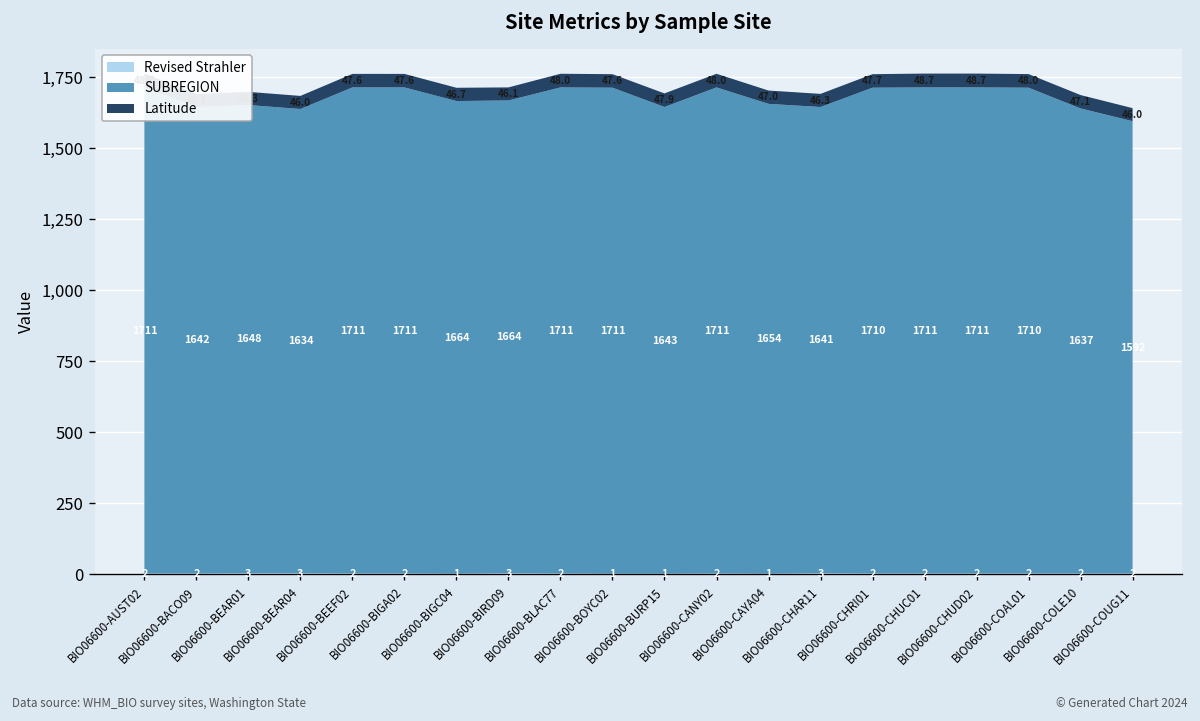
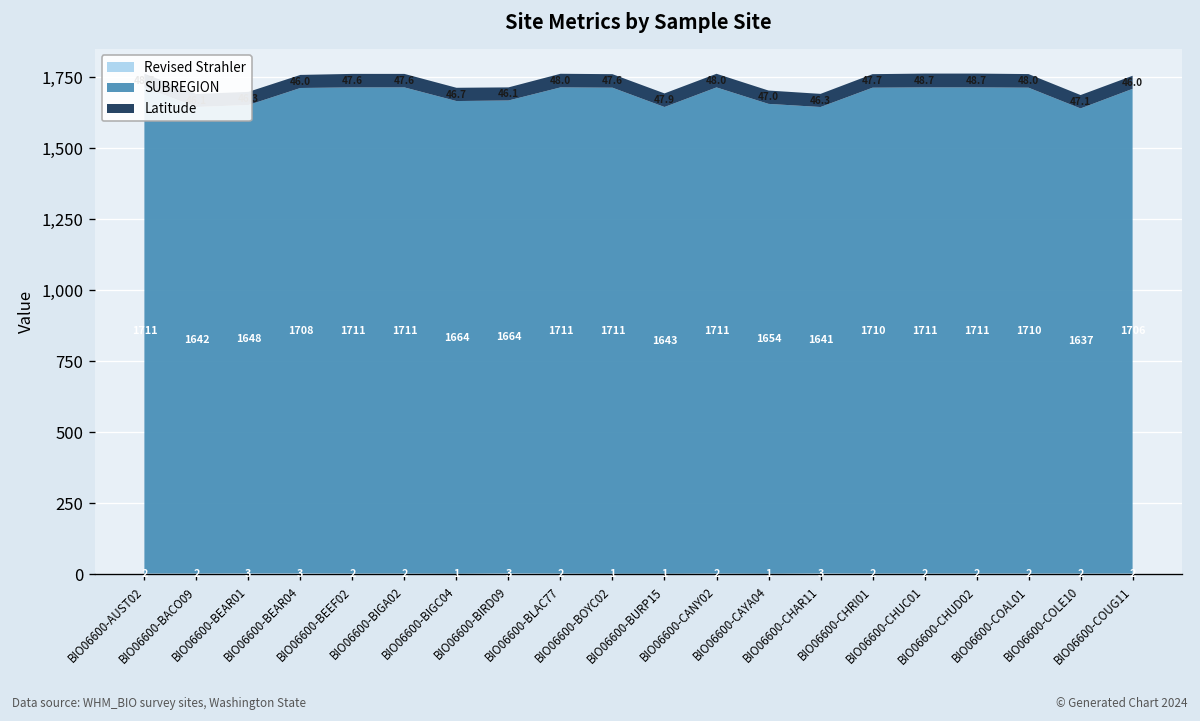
SUBREGION, BIO06600-BEAR04: 1634 -> 1708
SUBREGION, BIO06600-COUG11: 1,590 -> 1,710
